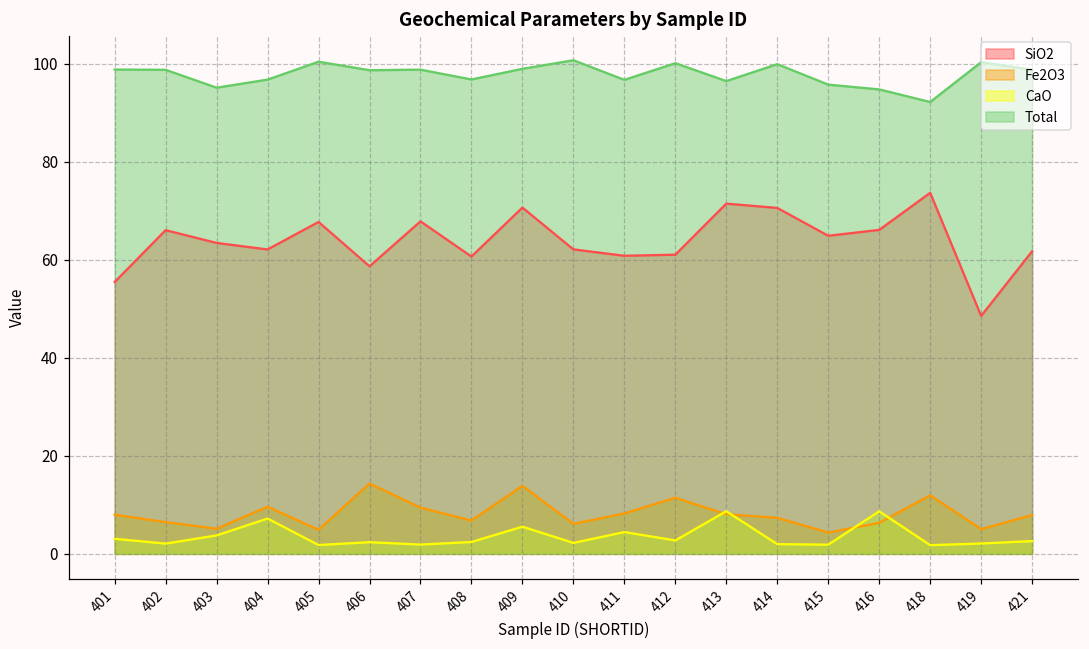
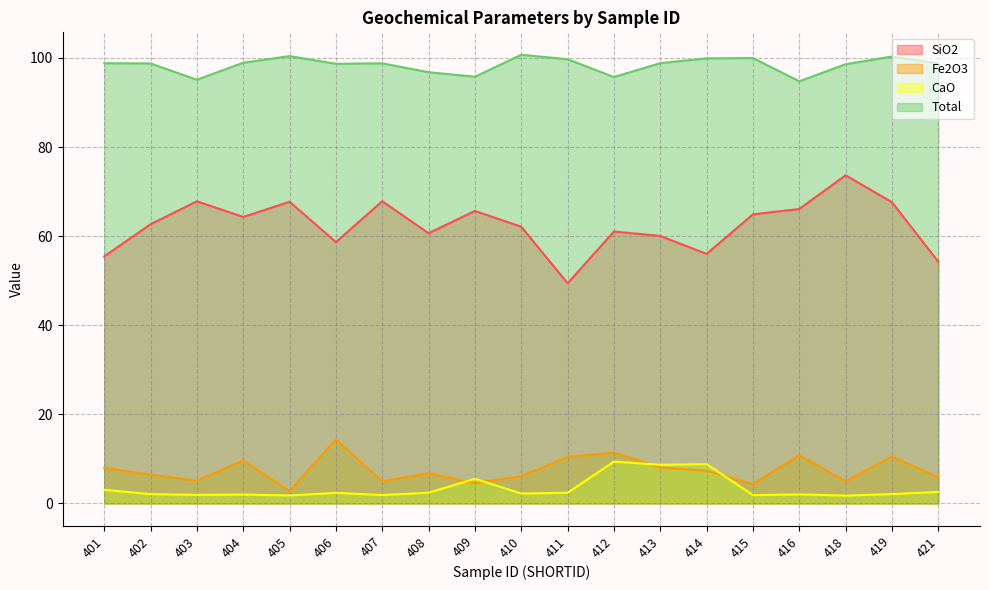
SiO2, 402: 66 -> 63
SiO2, 403: 63 -> 68
CaO, 403: 4 -> 2
SiO2, 404: 62 -> 64
CaO, 404: 7 -> 2
Total, 404: 97 -> 99
Fe2O3, 405: 5 -> 3
Fe2O3, 407: 9 -> 5
SiO2, 409: 71 -> 66
Fe2O3, 409: 14 -> 5
Total, 409: 99 -> 96
SiO2, 411: 61 -> 49
Fe2O3, 411: 8 -> 10
CaO, 411: 4 -> 2
Total, 411: 97 -> 100
CaO, 412: 3 -> 9
Total, 412: 100 -> 96
SiO2, 413: 71 -> 60
Total, 413: 96 -> 99
SiO2, 414: 71 -> 56
CaO, 414: 2 -> 9
Total, 415: 96 -> 100
Fe2O3, 416: 6 -> 11
CaO, 416: 9 -> 2
Fe2O3, 418: 12 -> 5
Total, 418: 92 -> 99
SiO2, 419: 49 -> 68
Fe2O3, 419: 5 -> 11
SiO2, 421: 62 -> 54
Fe2O3, 421: 8 -> 6
